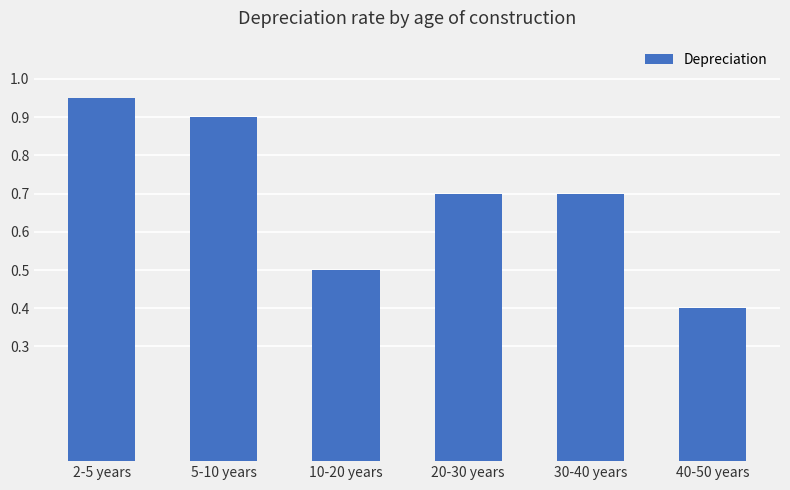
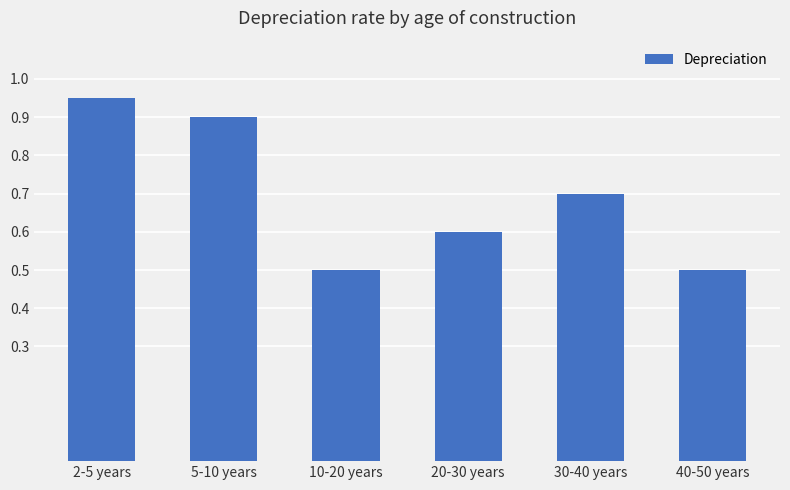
20-30 years: 0.7 -> 0.6
40-50 years: 0.4 -> 0.5
